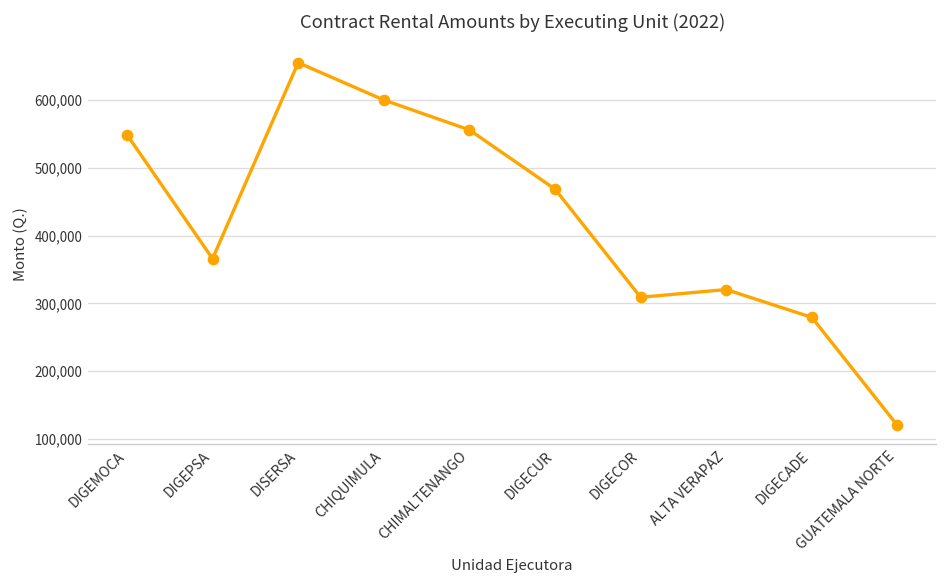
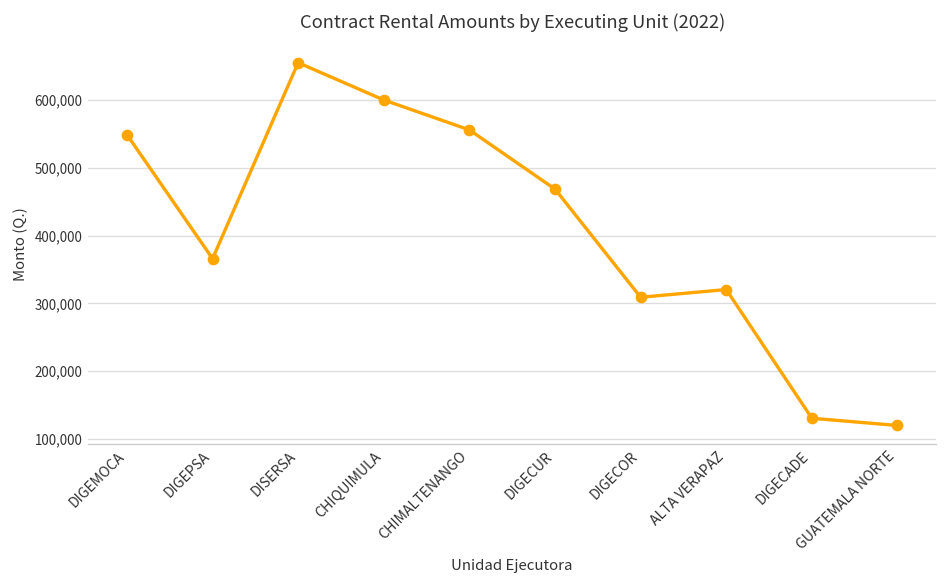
DIGECADE: 280,000 -> 130,000
